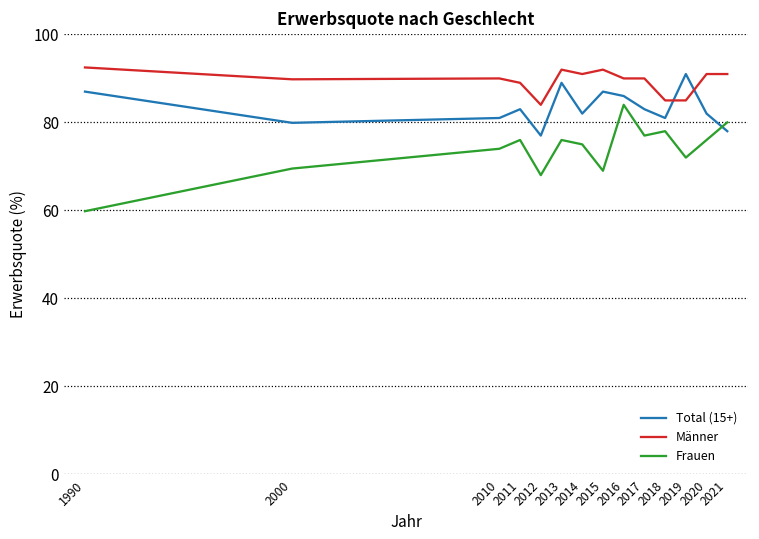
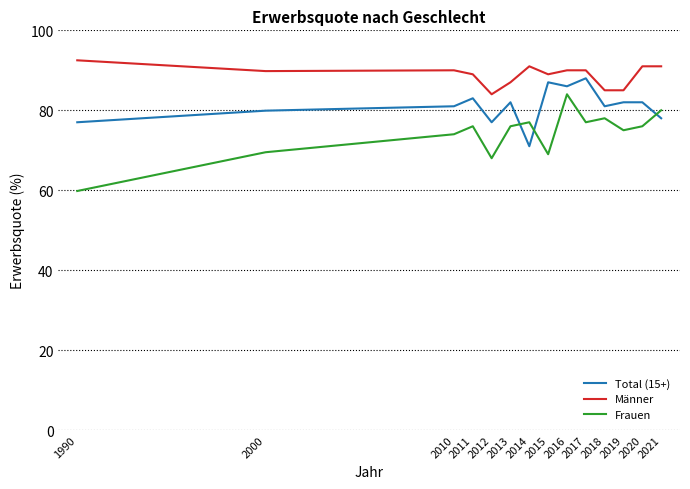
Total (15+), 1990: 87 -> 77
Total (15+), 2013: 89 -> 82
Männer, 2013: 92 -> 87
Total (15+), 2014: 82 -> 71
Frauen, 2014: 75 -> 77
Männer, 2015: 92 -> 89
Total (15+), 2017: 83 -> 88
Total (15+), 2019: 91 -> 82
Frauen, 2019: 72 -> 75
